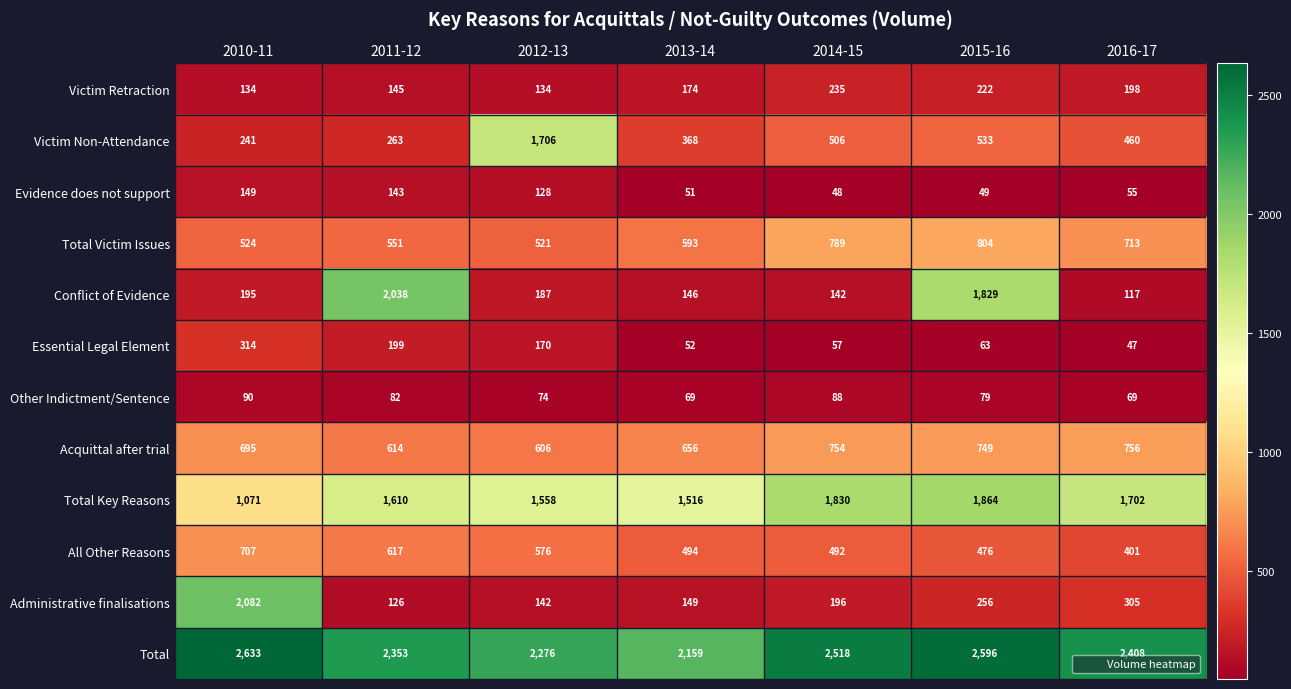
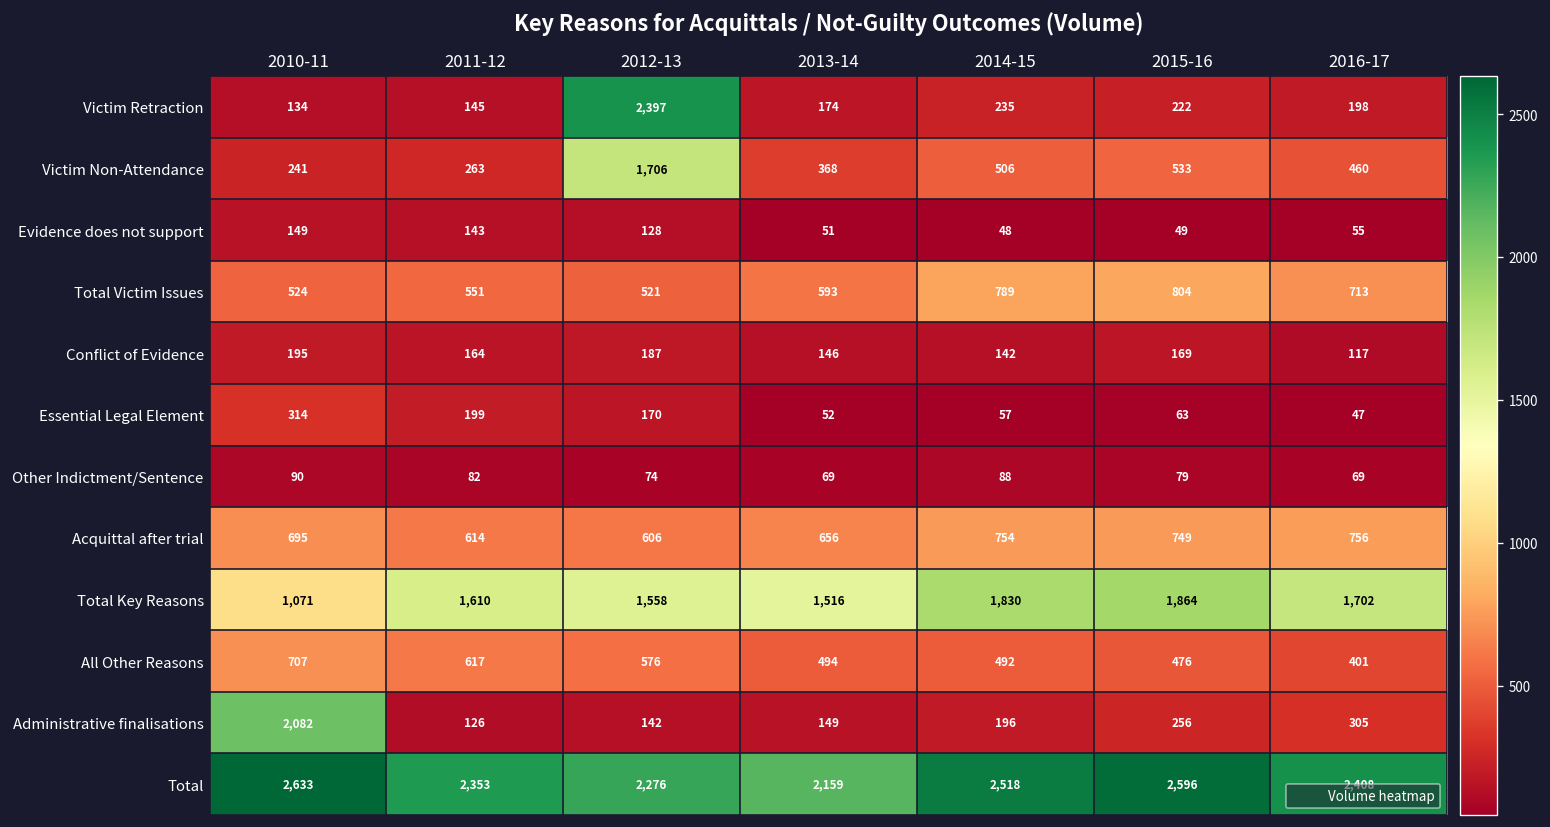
Victim Retraction, 2012-13: 134 -> 2,397
Conflict of Evidence, 2011-12: 2,038 -> 164
Conflict of Evidence, 2015-16: 1,829 -> 169
